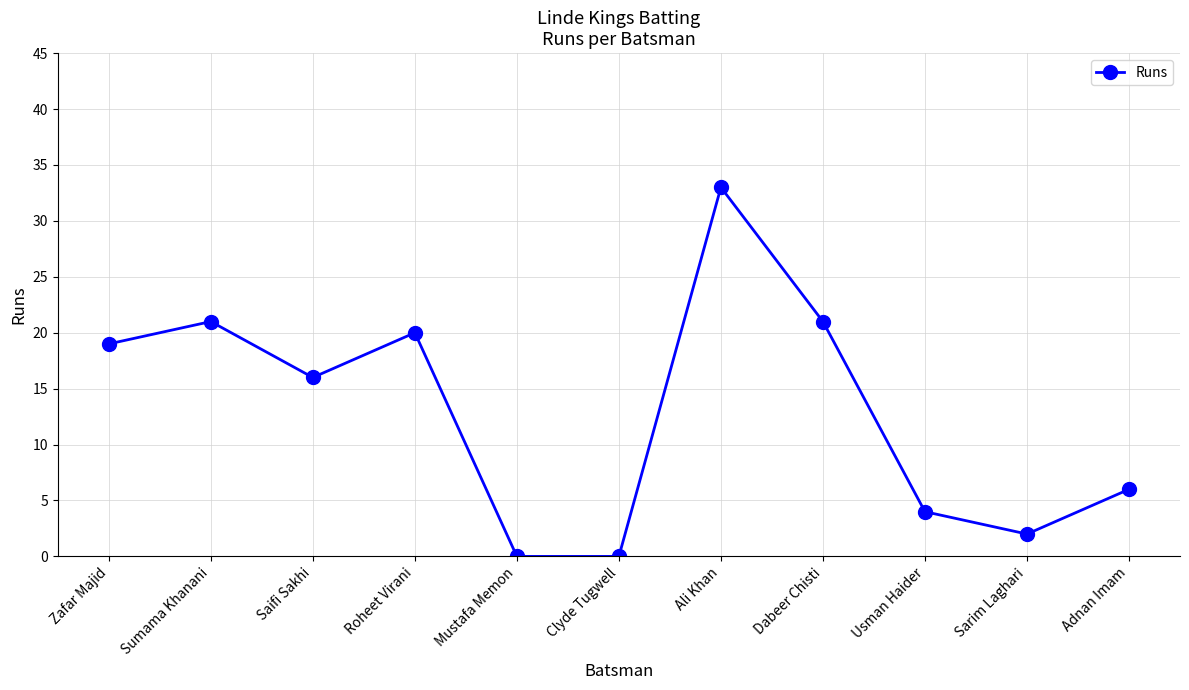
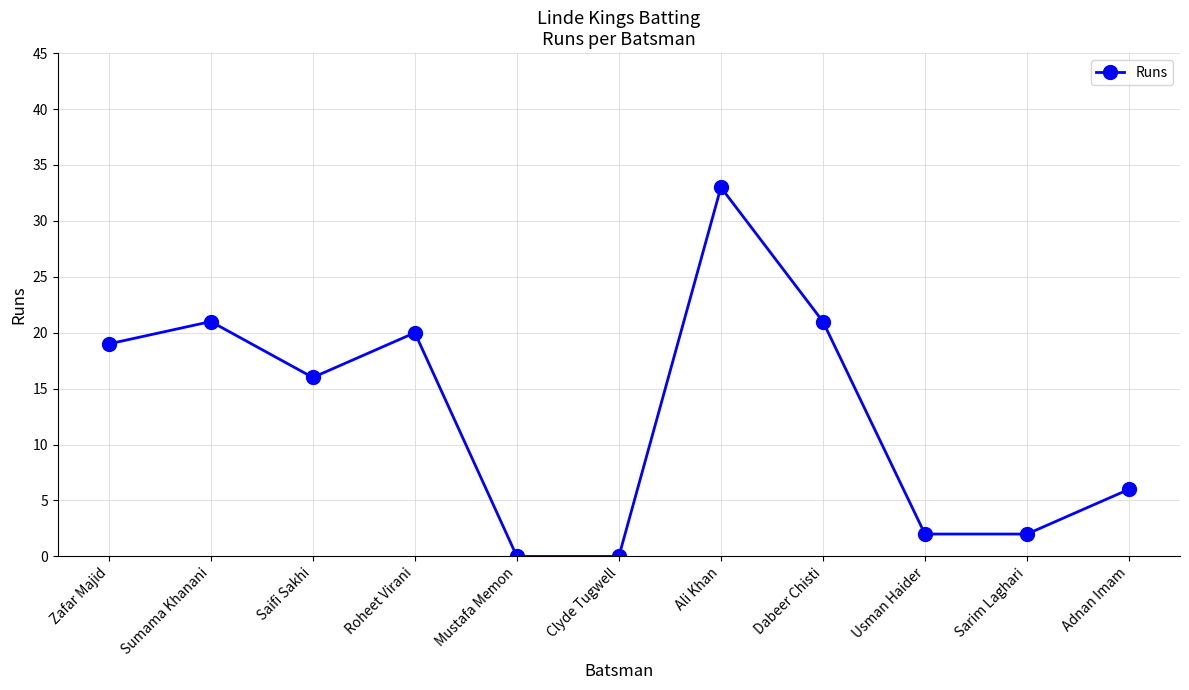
Usman Haider: 4 -> 2
